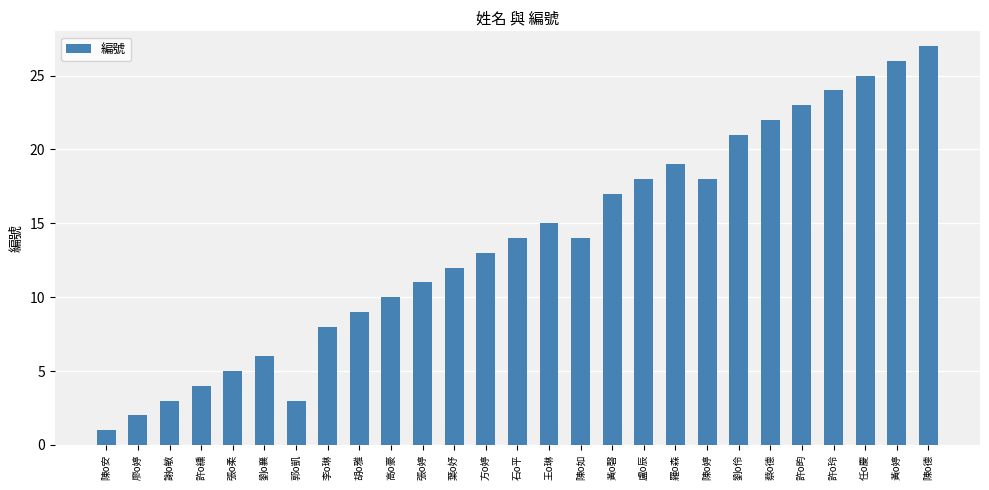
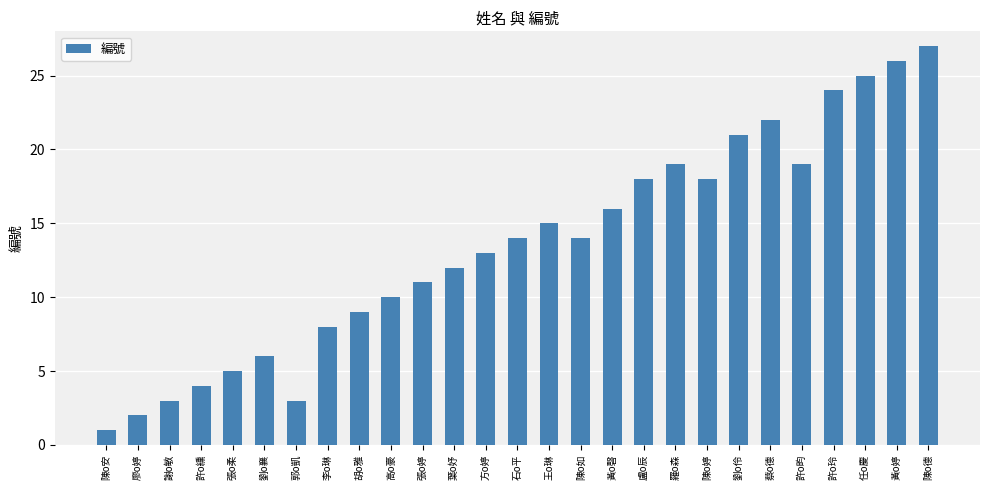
黃o磬: 17 -> 16
許o畇: 23 -> 19
